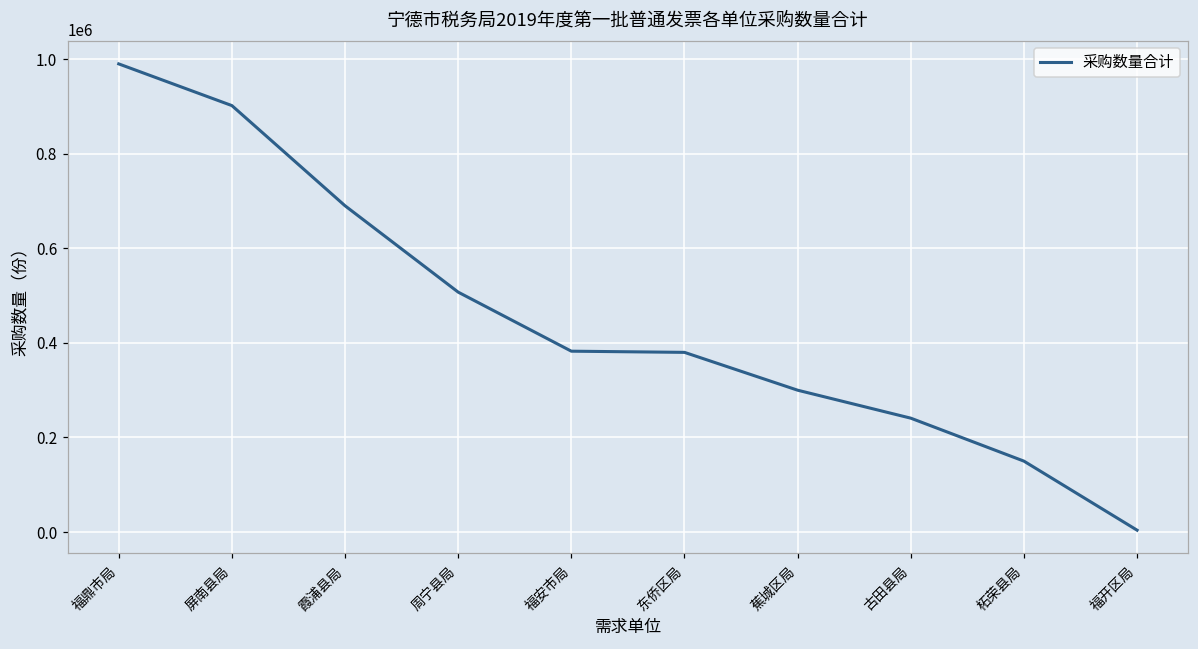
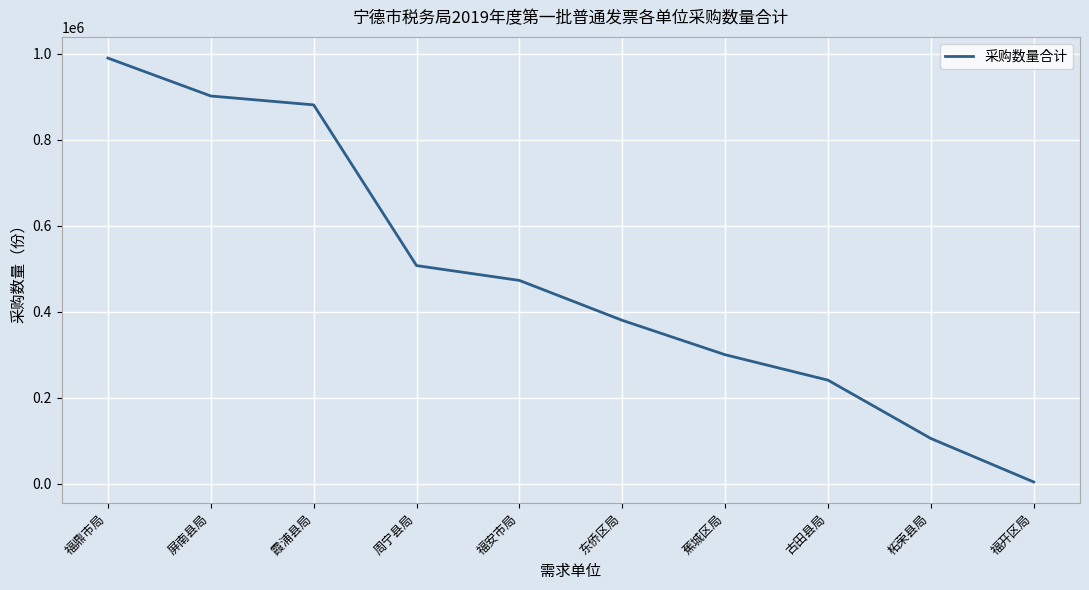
霞浦县局: 690000 -> 880000
福安市局: 380000 -> 470000
柘荣县局: 150000 -> 110000
